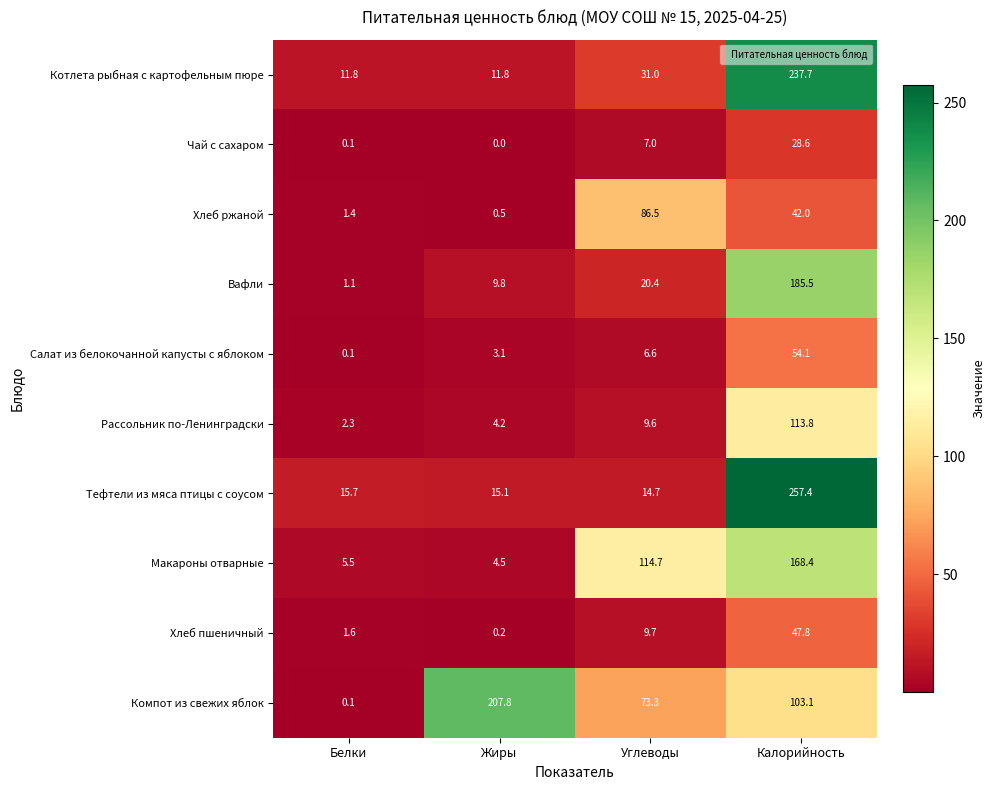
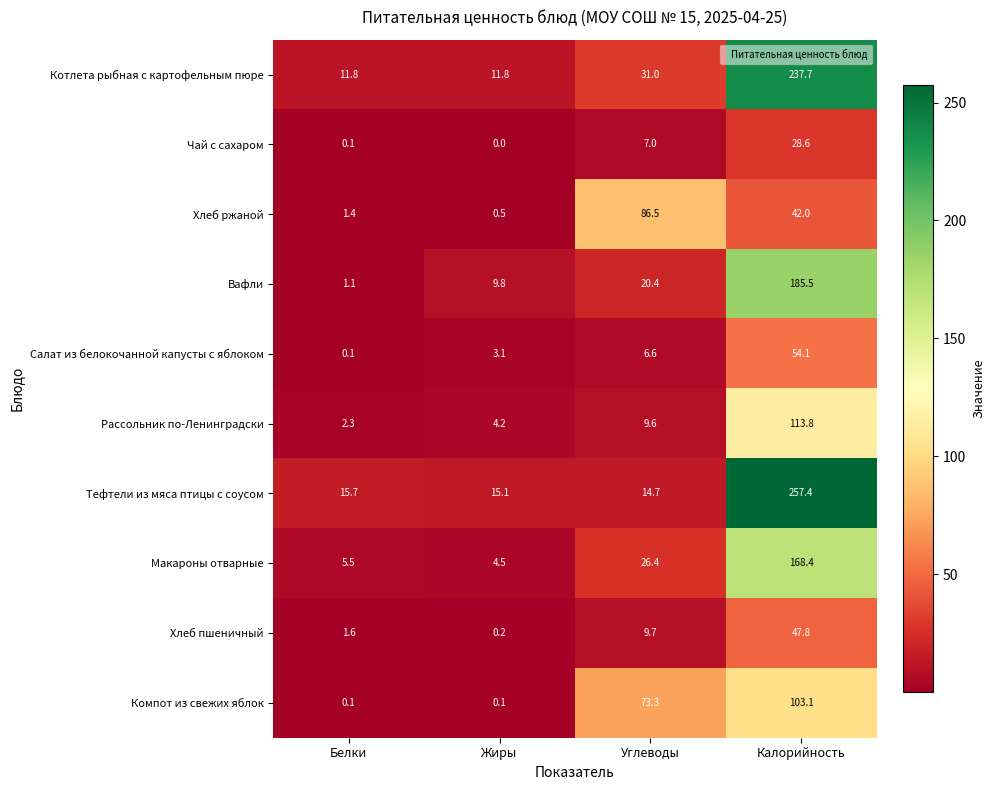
Макароны отварные, Углеводы: 114.7 -> 26.4
Компот из свежих яблок, Жиры: 207.8 -> 0.1
